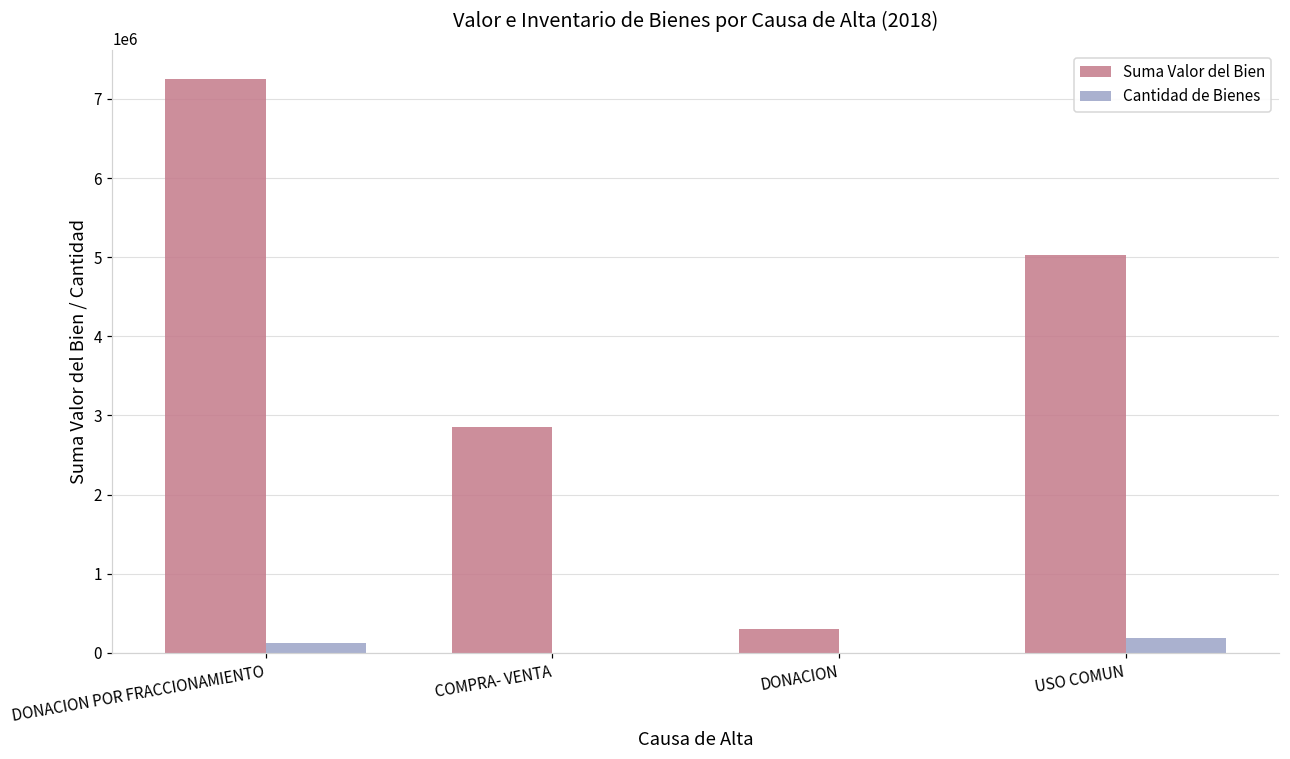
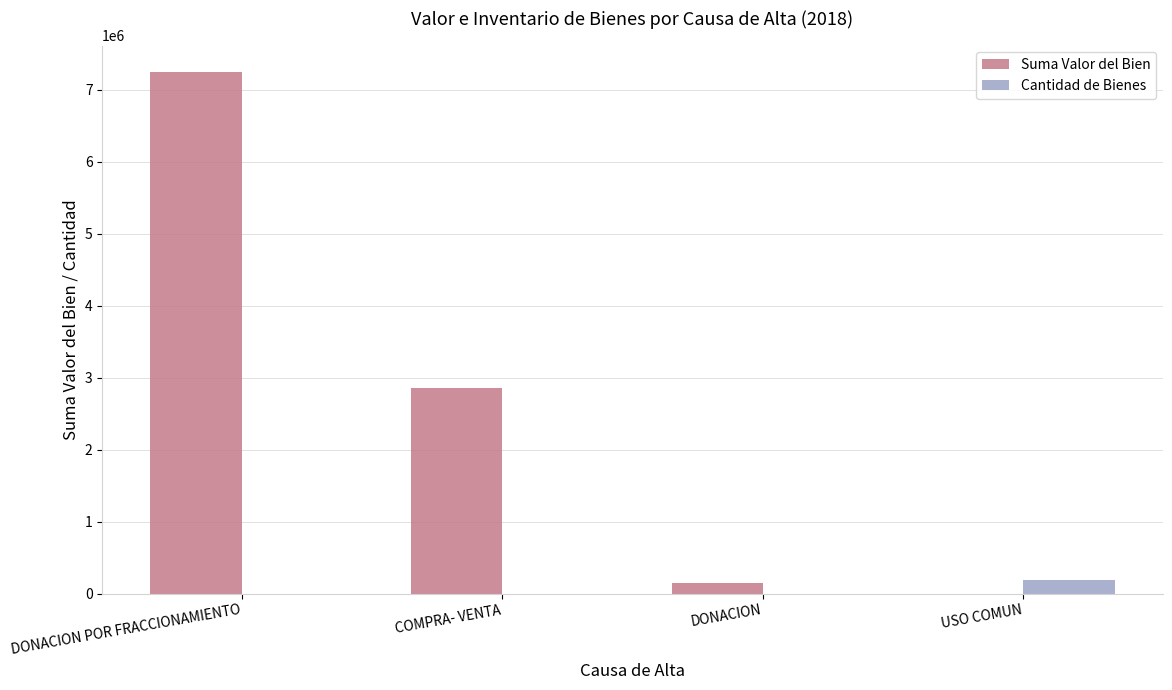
Cantidad de Bienes, DONACION POR FRACCIONAMIENTO: 100000 -> 0
Suma Valor del Bien, DONACION: 300000 -> 100000
Suma Valor del Bien, USO COMUN: 5000000 -> 0
